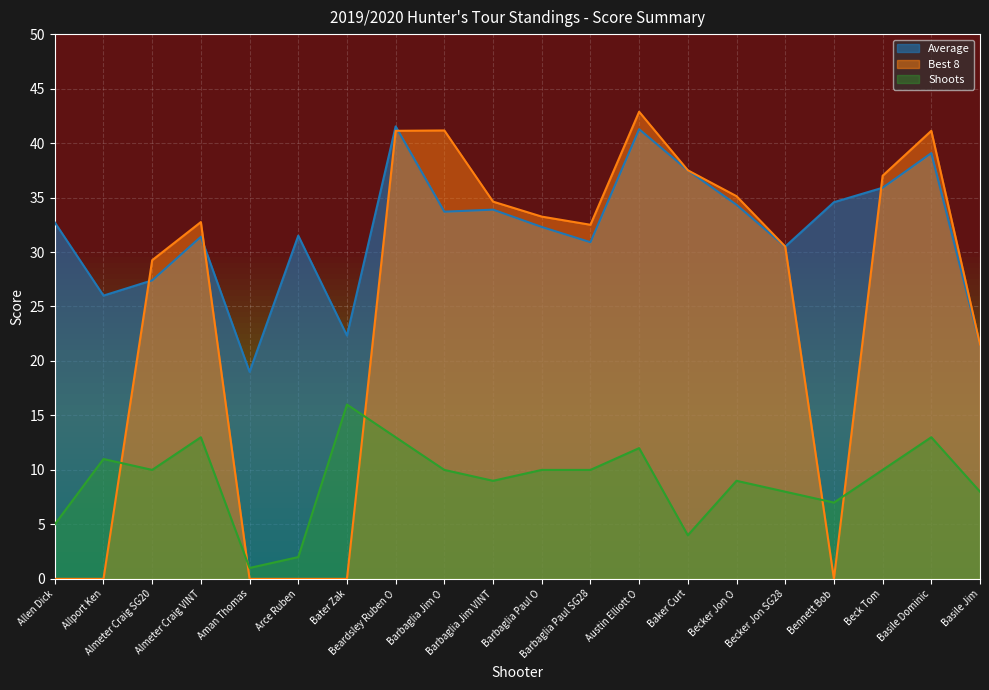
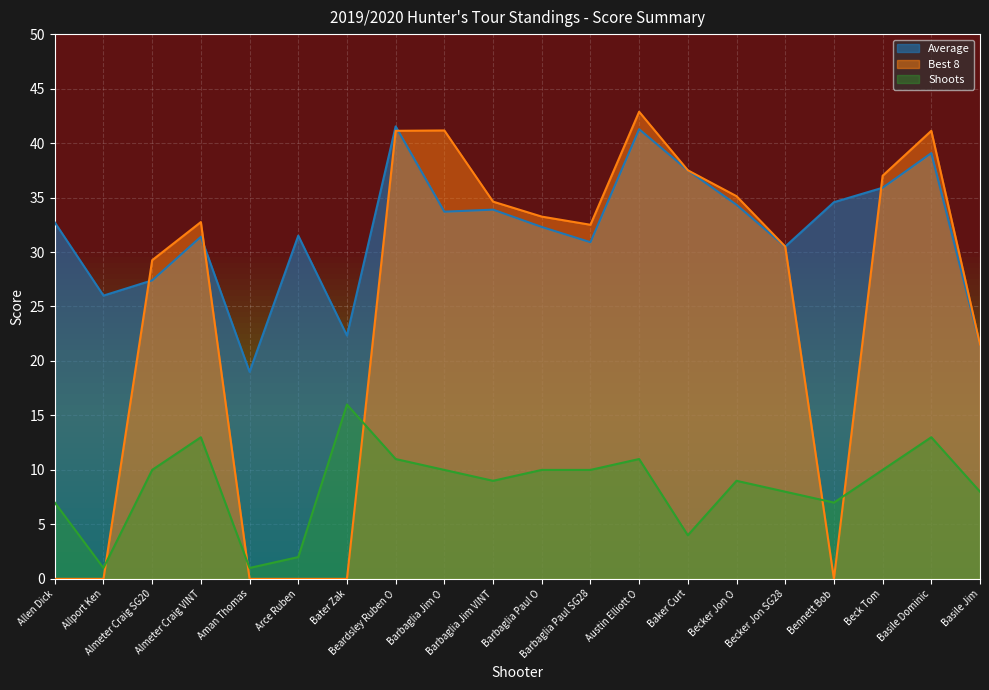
Shoots, Allen Dick: 5 -> 7
Shoots, Allport Ken: 11 -> 1
Shoots, Beardsley Ruben O: 13 -> 11
Shoots, Austin Elliott O: 12 -> 11
